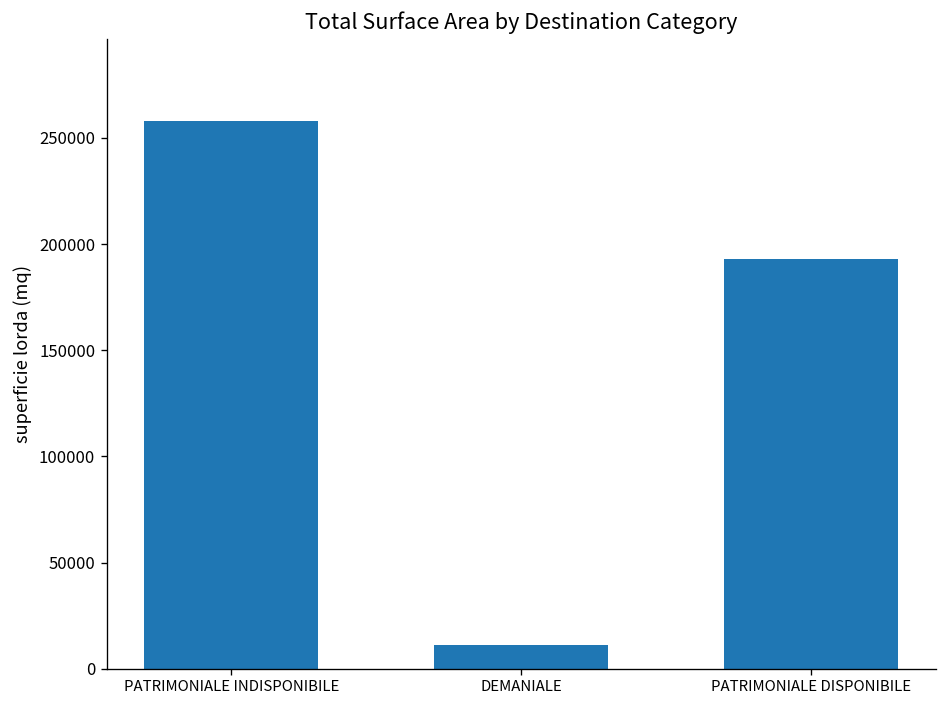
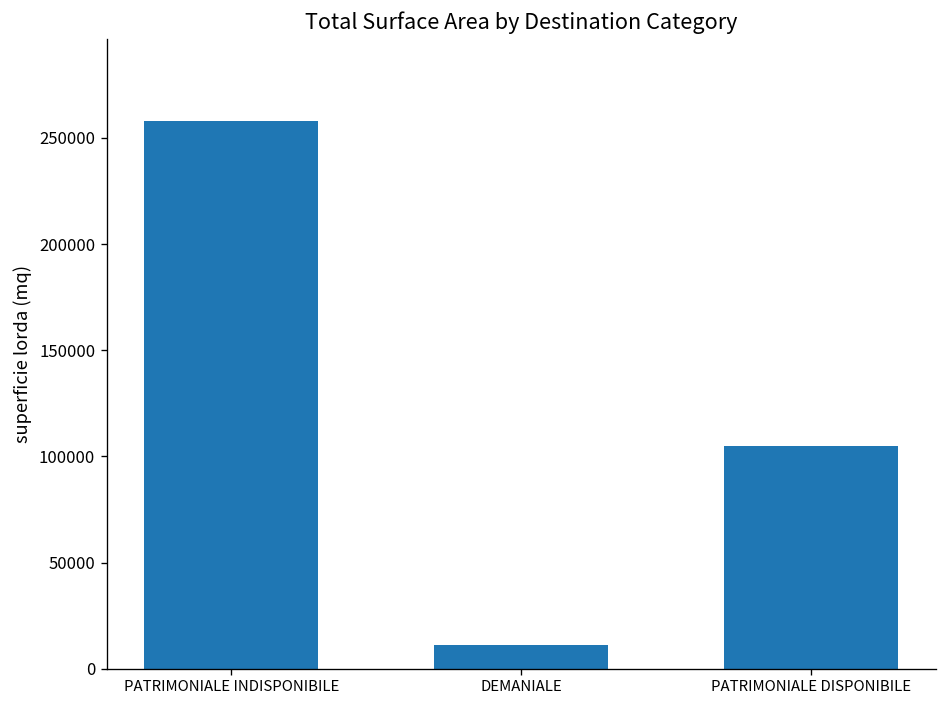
PATRIMONIALE DISPONIBILE: 193000 -> 105000
